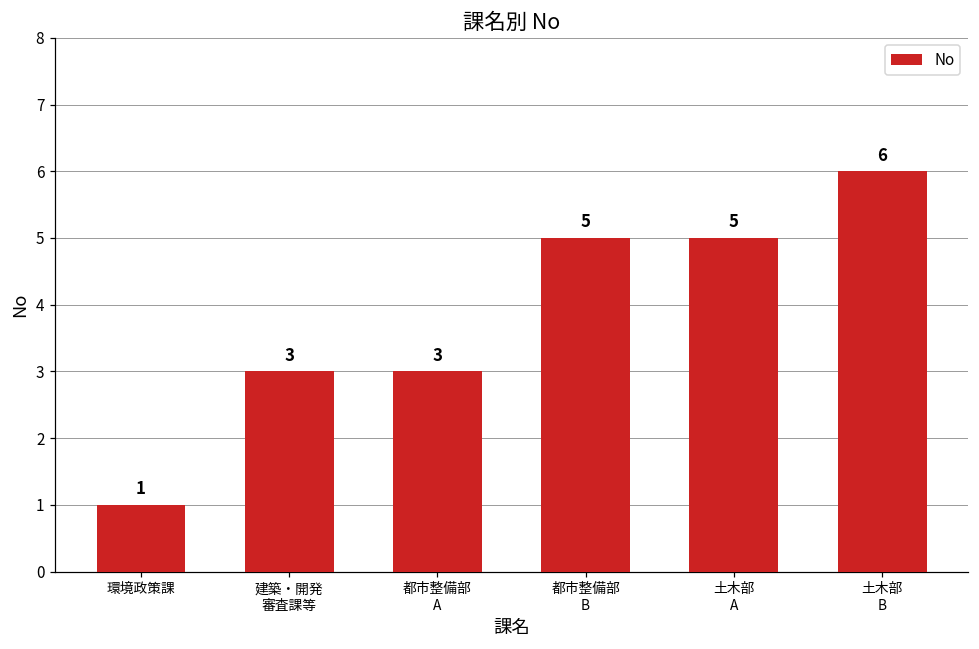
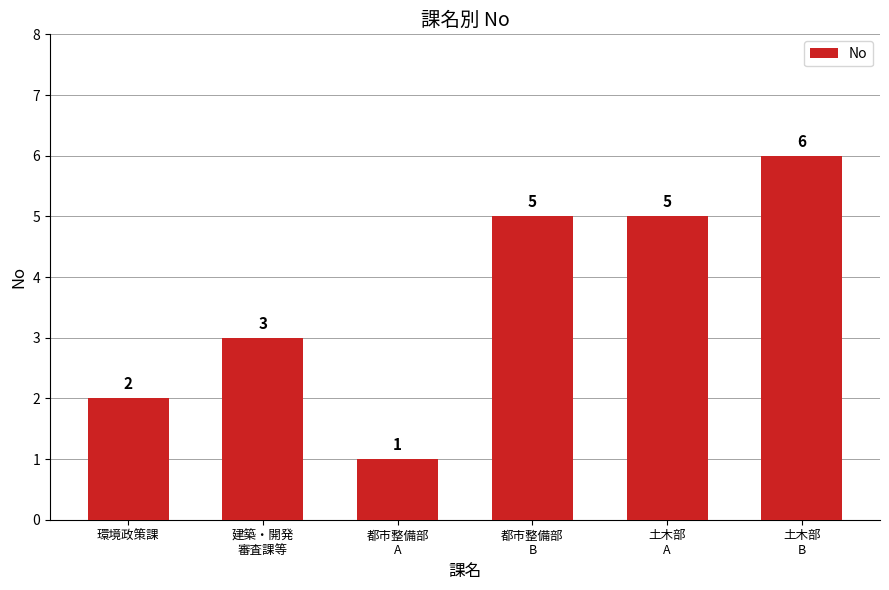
環境政策課: 1 -> 2
都市整備部 A: 3 -> 1
